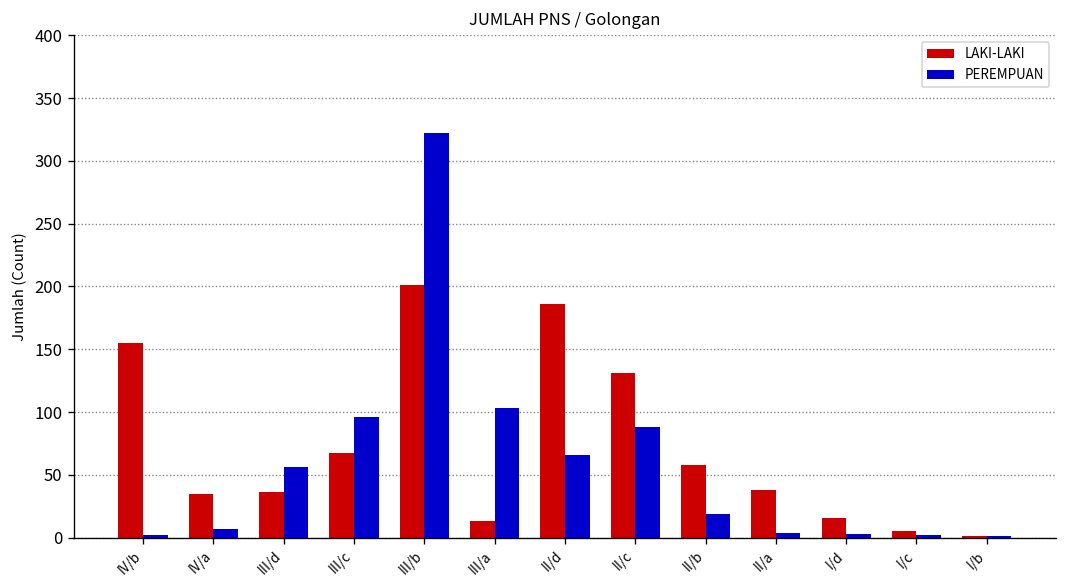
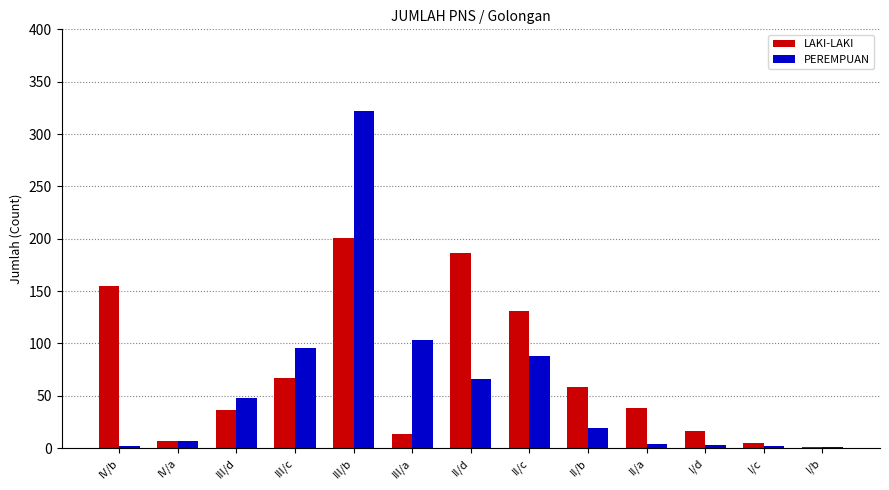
LAKI-LAKI, IV/a: 35 -> 7
PEREMPUAN, III/d: 56 -> 48
